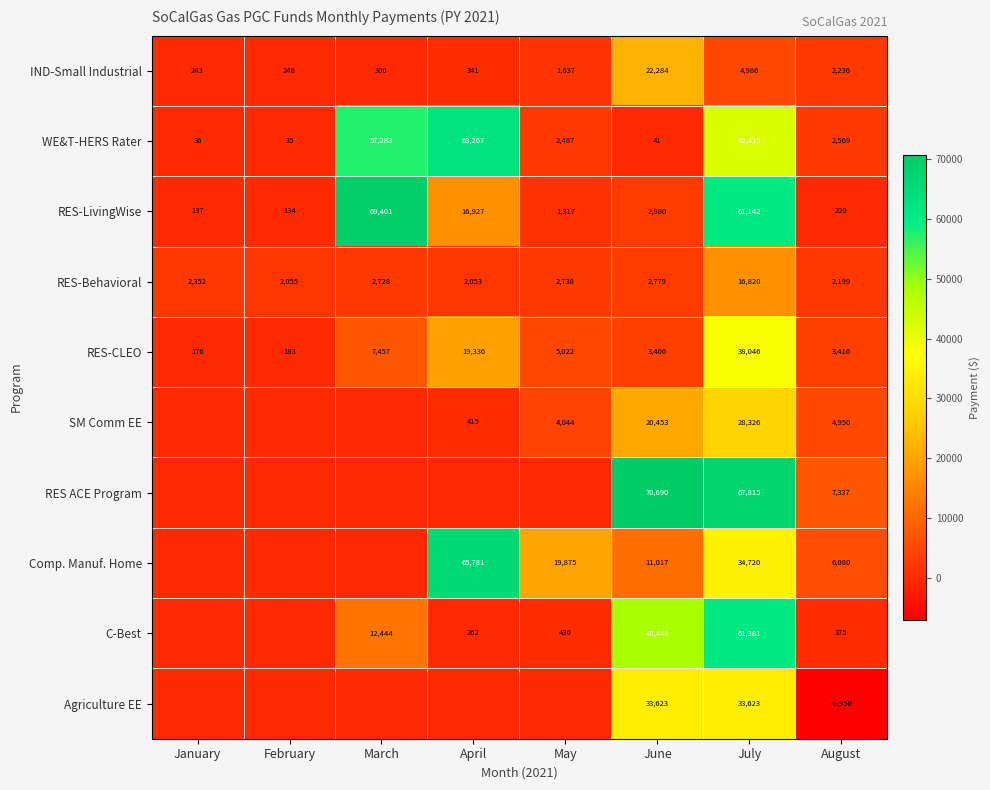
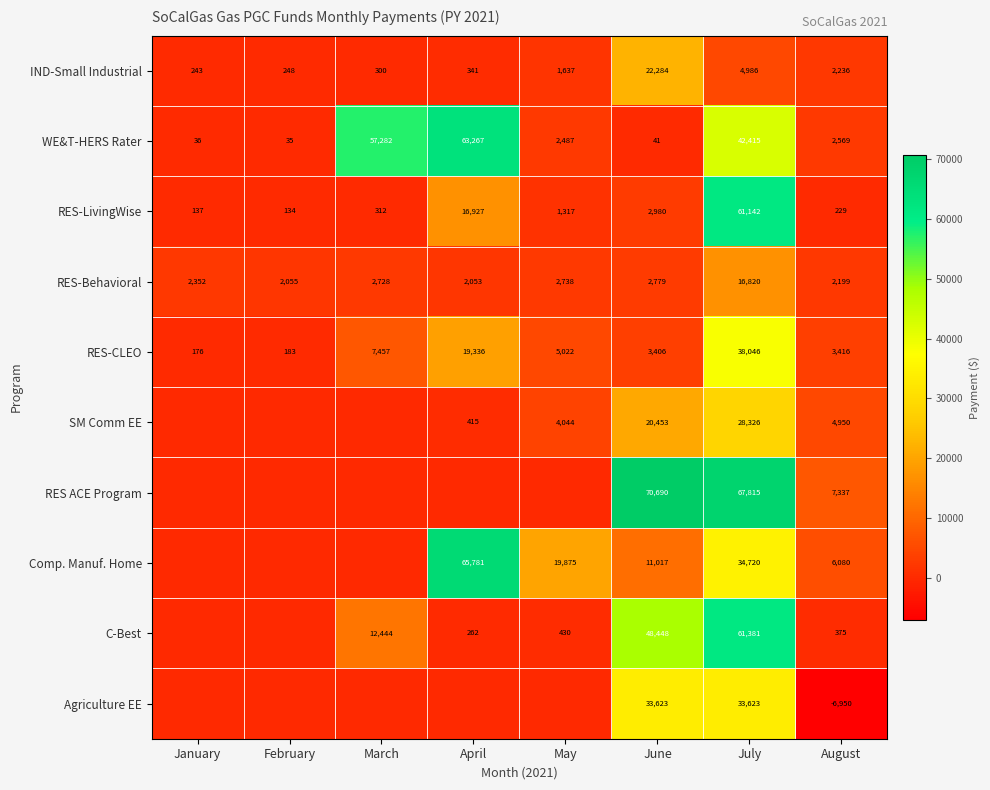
RES-LivingWise, March: 69,401 -> 312
